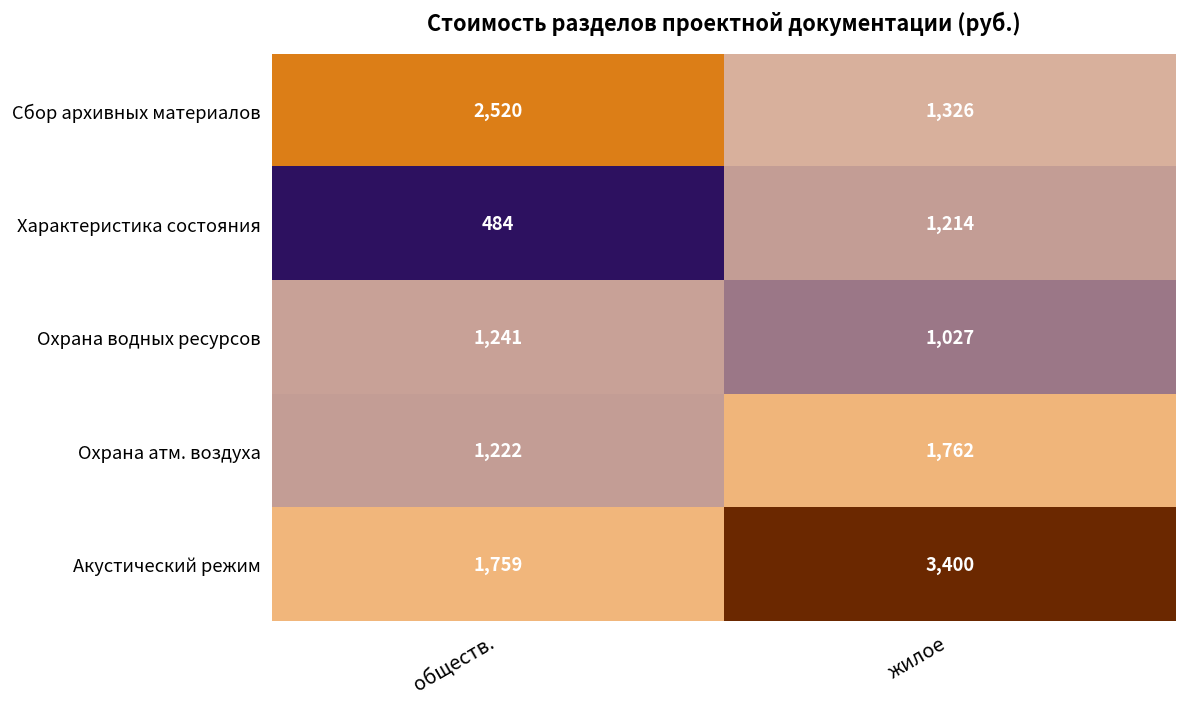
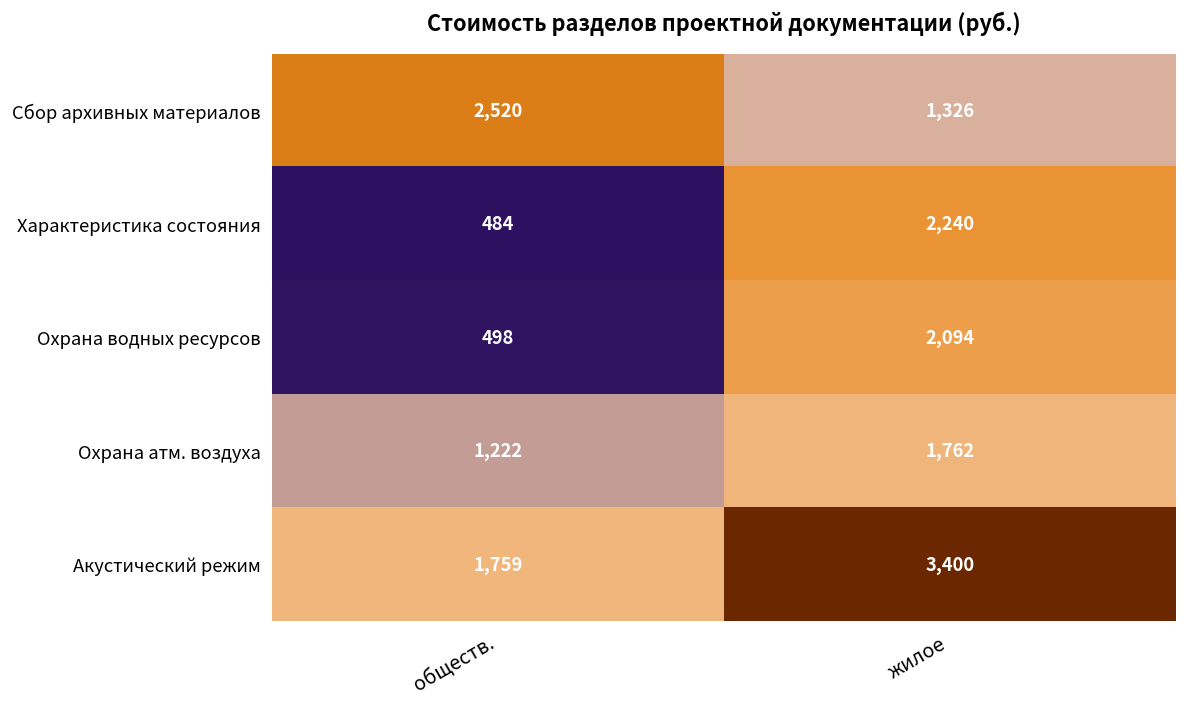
Характеристика состояния, жилое: 1,214 -> 2,240
Охрана водных ресурсов, обществ.: 1,241 -> 498
Охрана водных ресурсов, жилое: 1,027 -> 2,094
